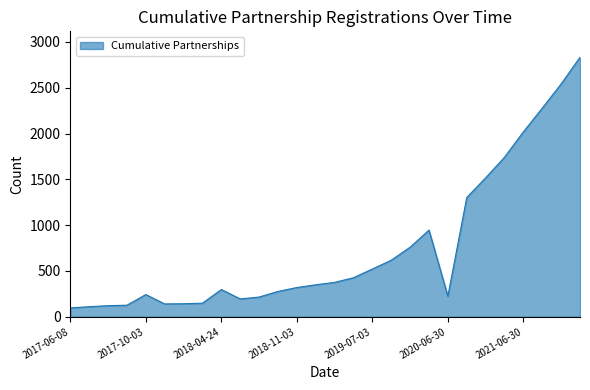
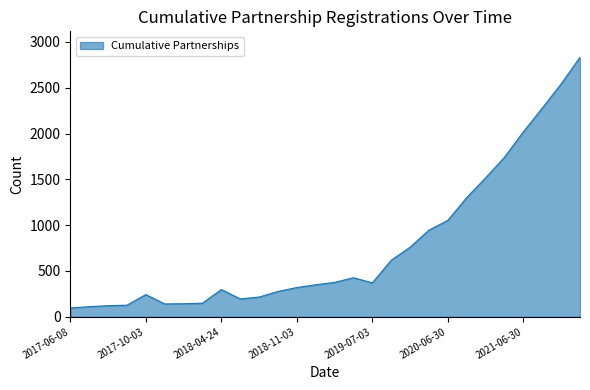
2019-07-03: 500 -> 400
2020-06-30: 200 -> 1100
